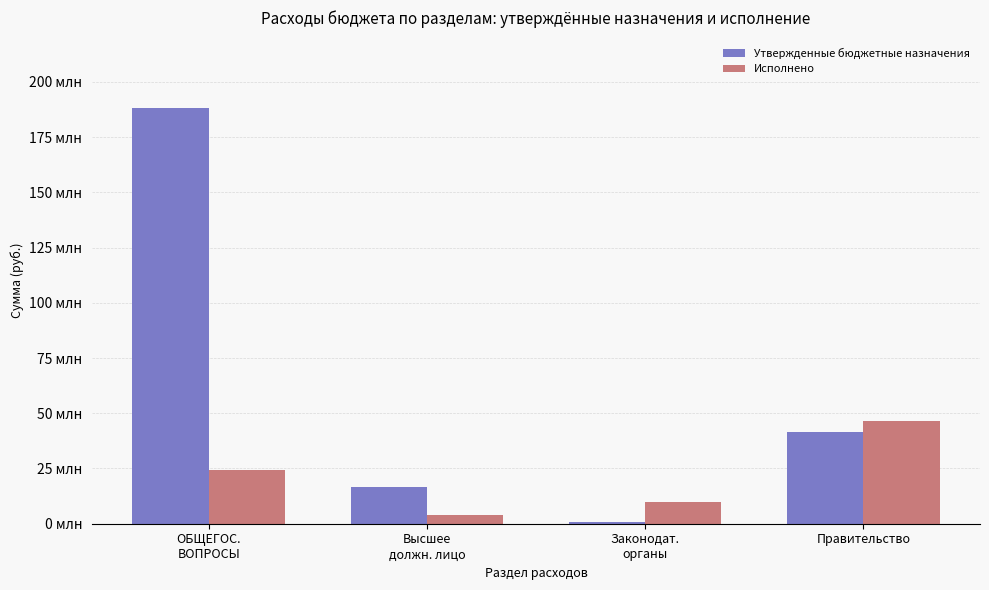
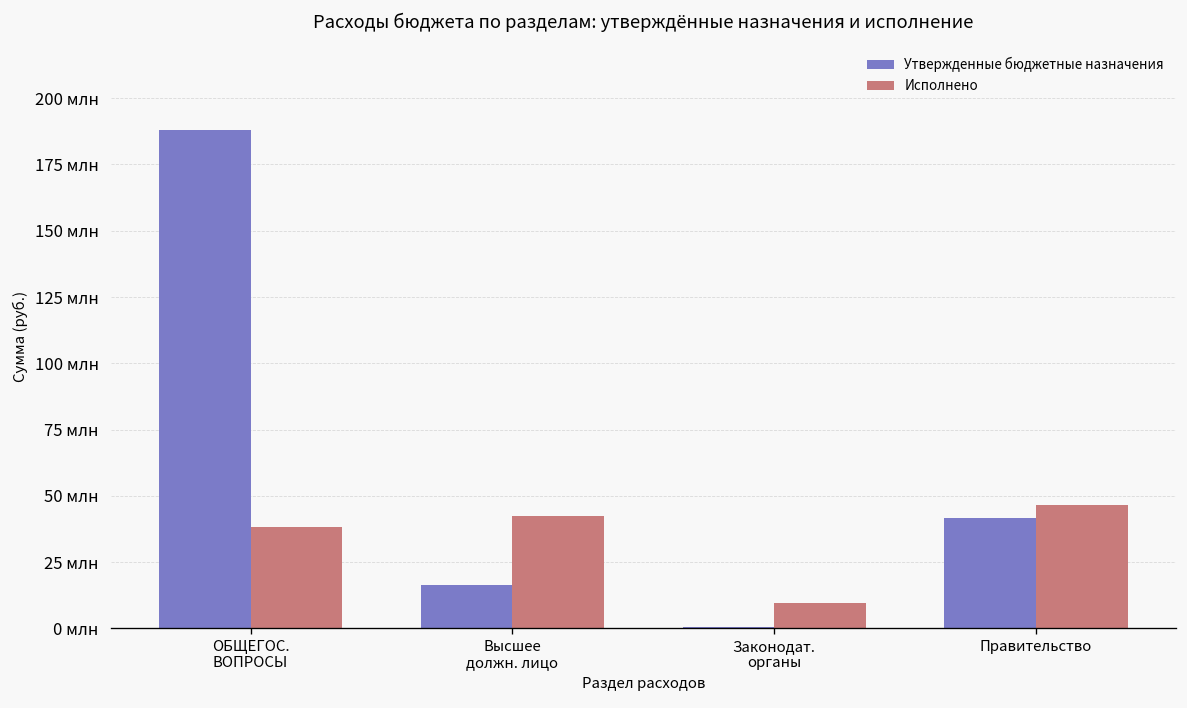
Исполнено, ОБЩЕГОС. ВОПРОСЫ: 24 млн -> 38 млн
Исполнено, Высшее должн. лицо: 4 млн -> 42 млн
